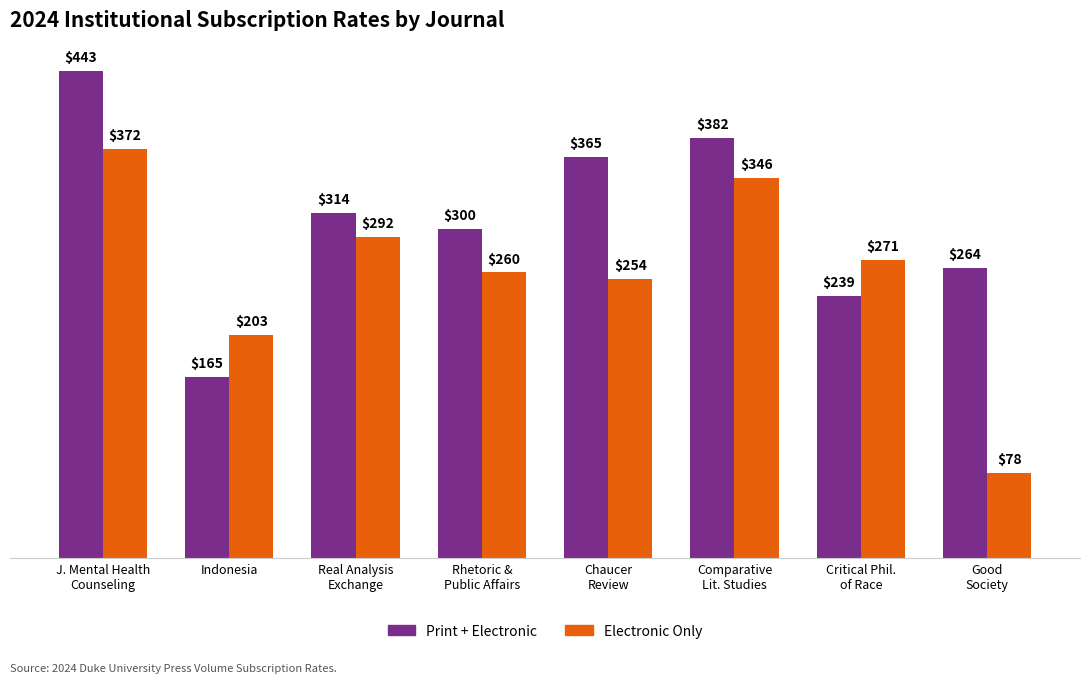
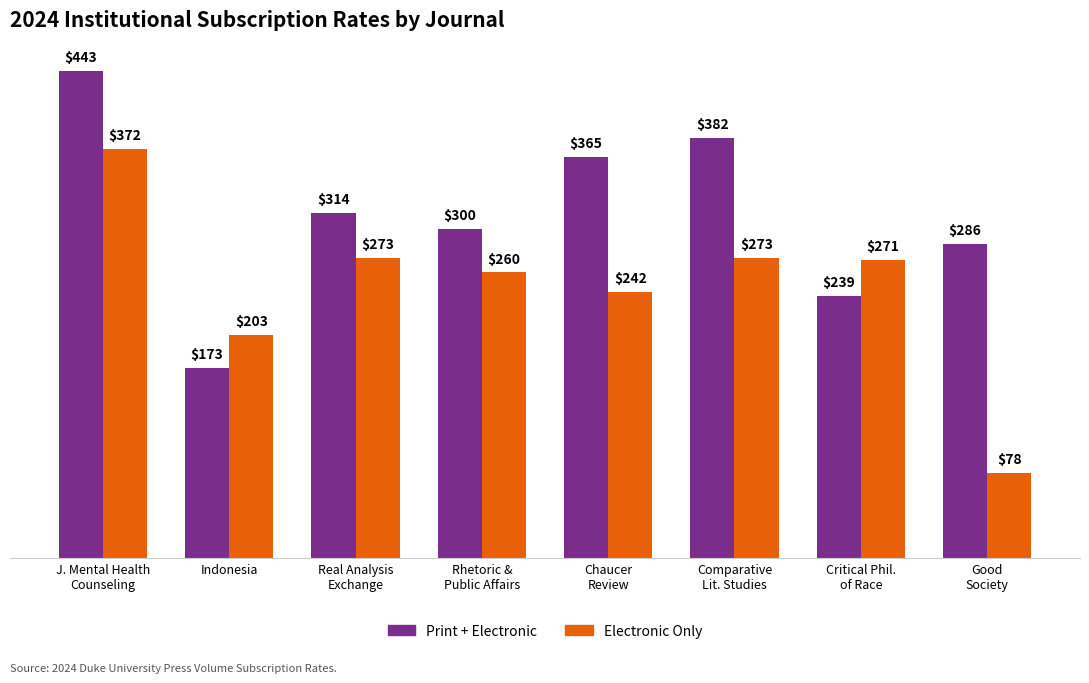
Print + Electronic, Indonesia: $165 -> $173
Electronic Only, Real Analysis Exchange: $292 -> $273
Electronic Only, Chaucer Review: $254 -> $242
Electronic Only, Comparative Lit. Studies: $346 -> $273
Print + Electronic, Good Society: $264 -> $286
